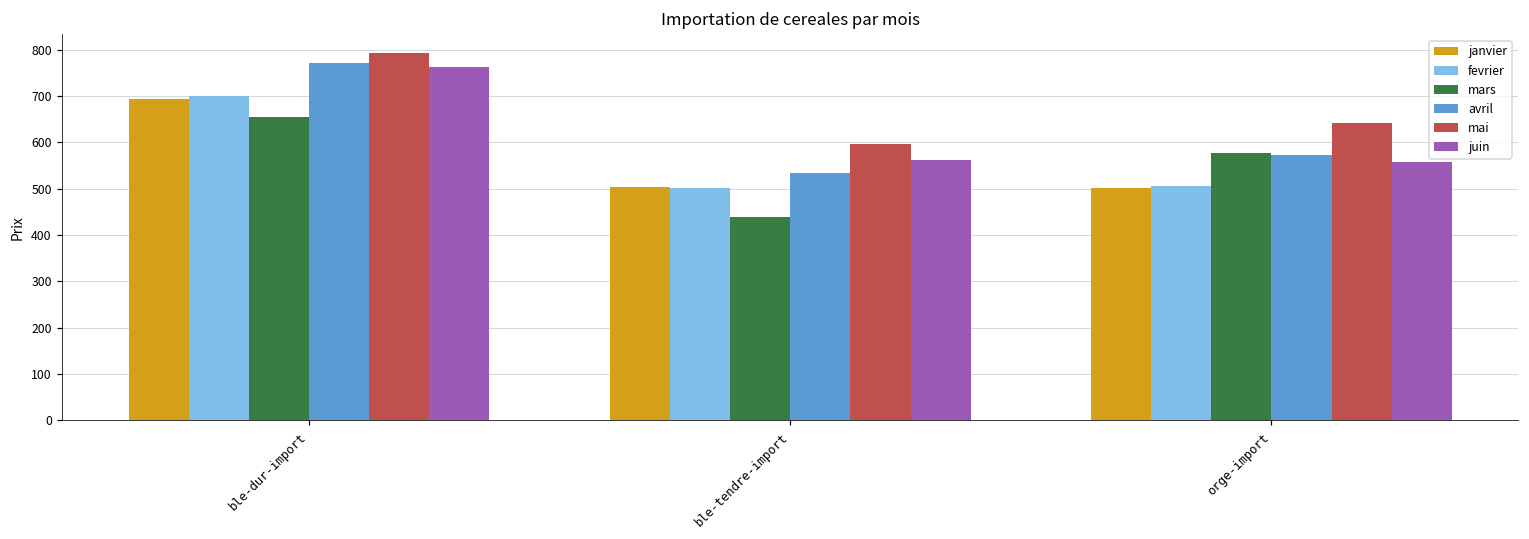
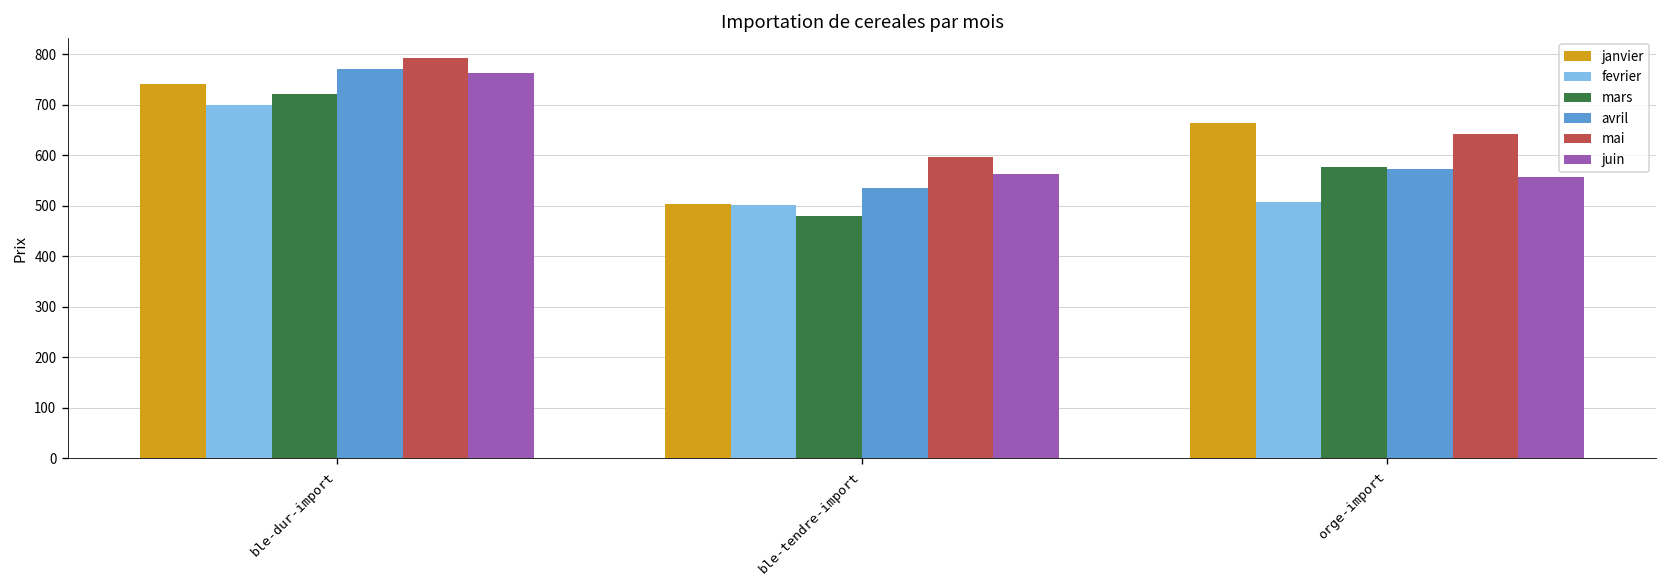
janvier, ble-dur-import: 690 -> 740
mars, ble-dur-import: 660 -> 720
mars, ble-tendre-import: 440 -> 480
janvier, orge-import: 500 -> 660
